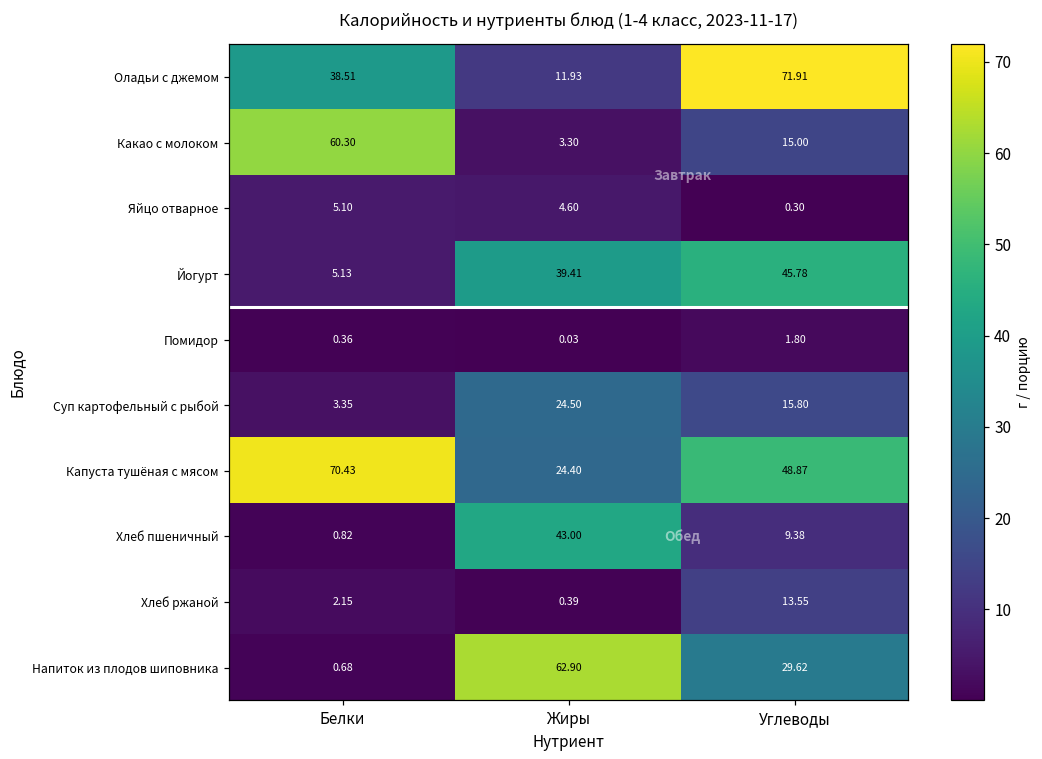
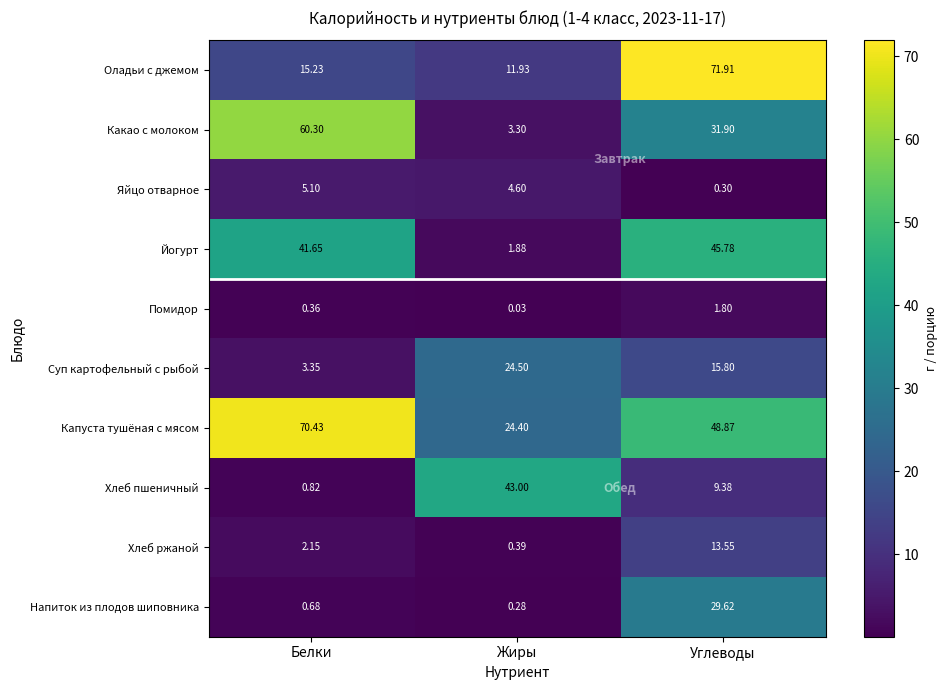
Оладьи с джемом, Белки: 38.51 -> 15.23
Какао с молоком, Углеводы: 15.00 -> 31.90
Йогурт, Белки: 5.13 -> 41.65
Йогурт, Жиры: 39.41 -> 1.88
Напиток из плодов шиповника, Жиры: 62.90 -> 0.28
